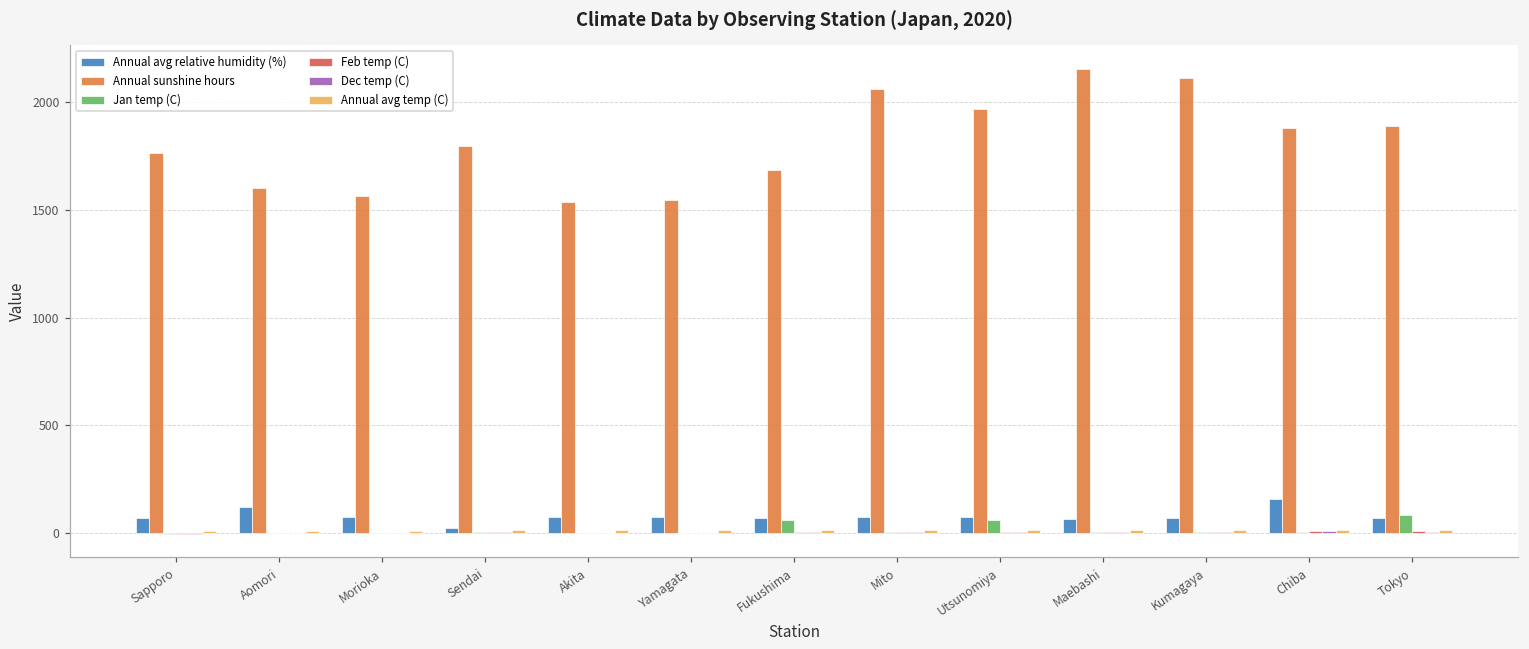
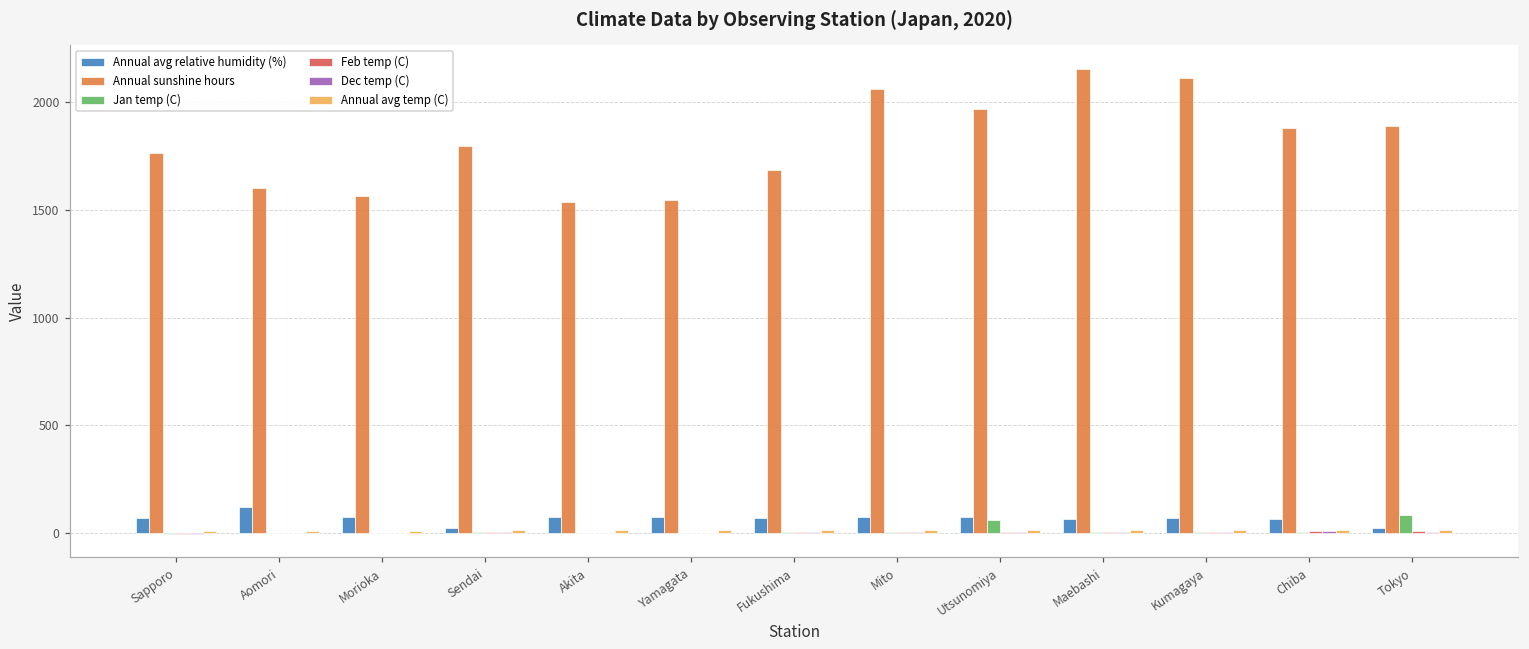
Jan temp (C), Fukushima: 60 -> 0
Annual avg relative humidity (%), Chiba: 160 -> 70
Annual avg relative humidity (%), Tokyo: 70 -> 20
